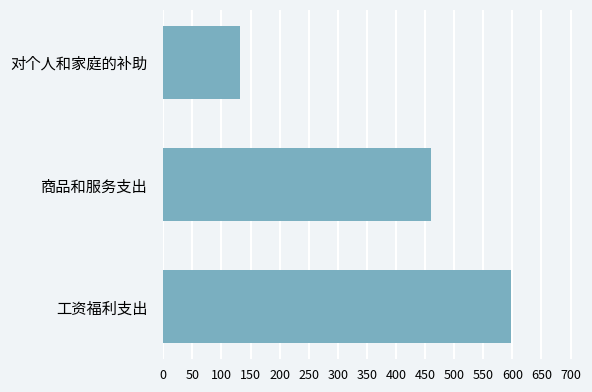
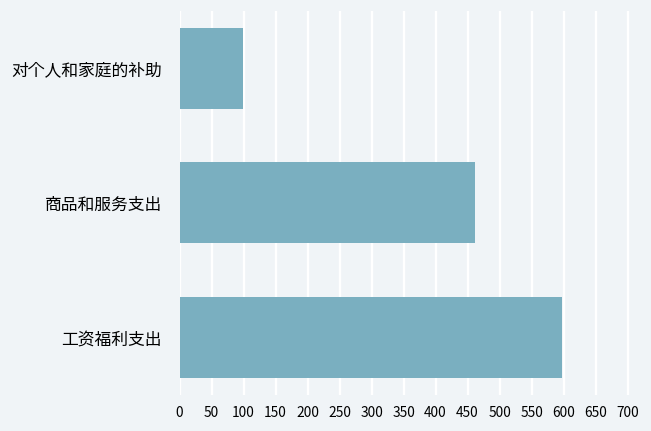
对个人和家庭的补助: 130 -> 100
